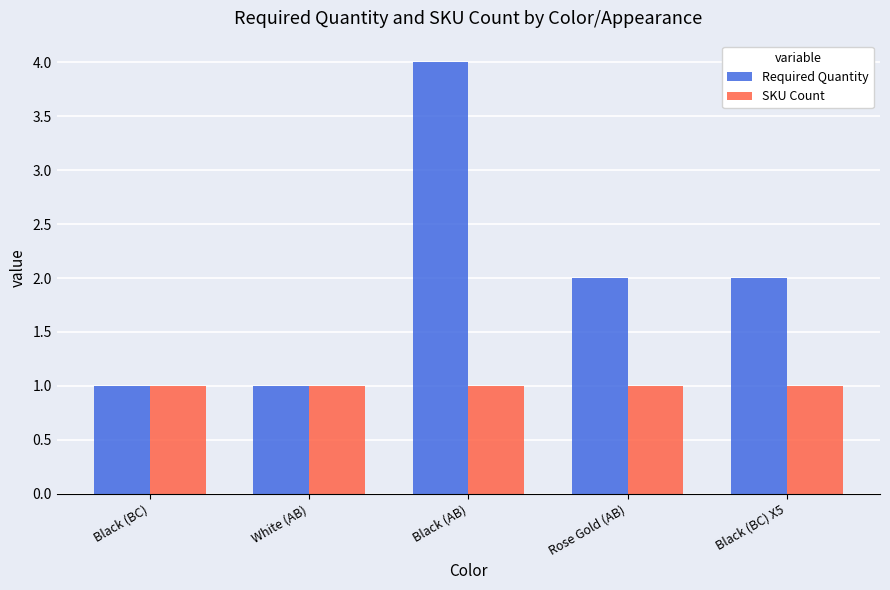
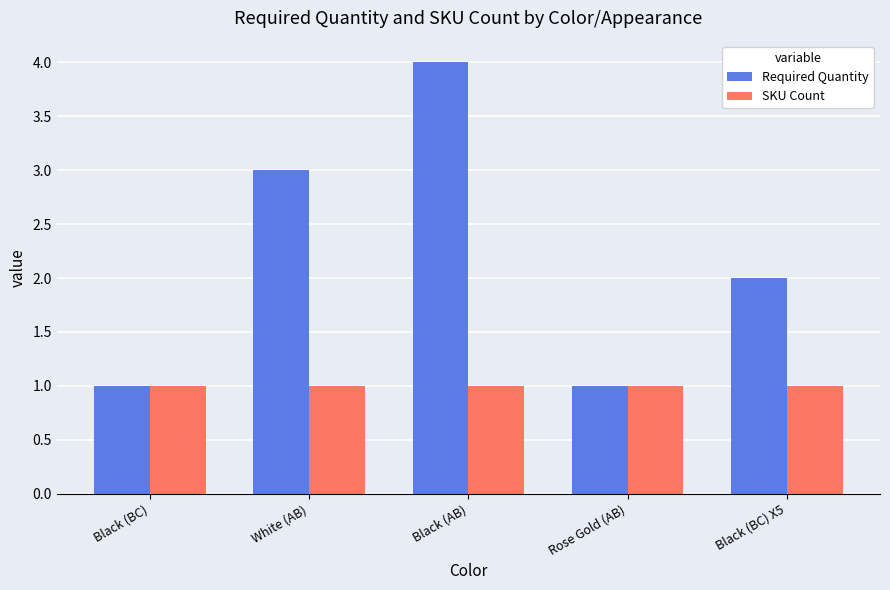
Required Quantity, White (AB): 1 -> 3
Required Quantity, Rose Gold (AB): 2 -> 1
